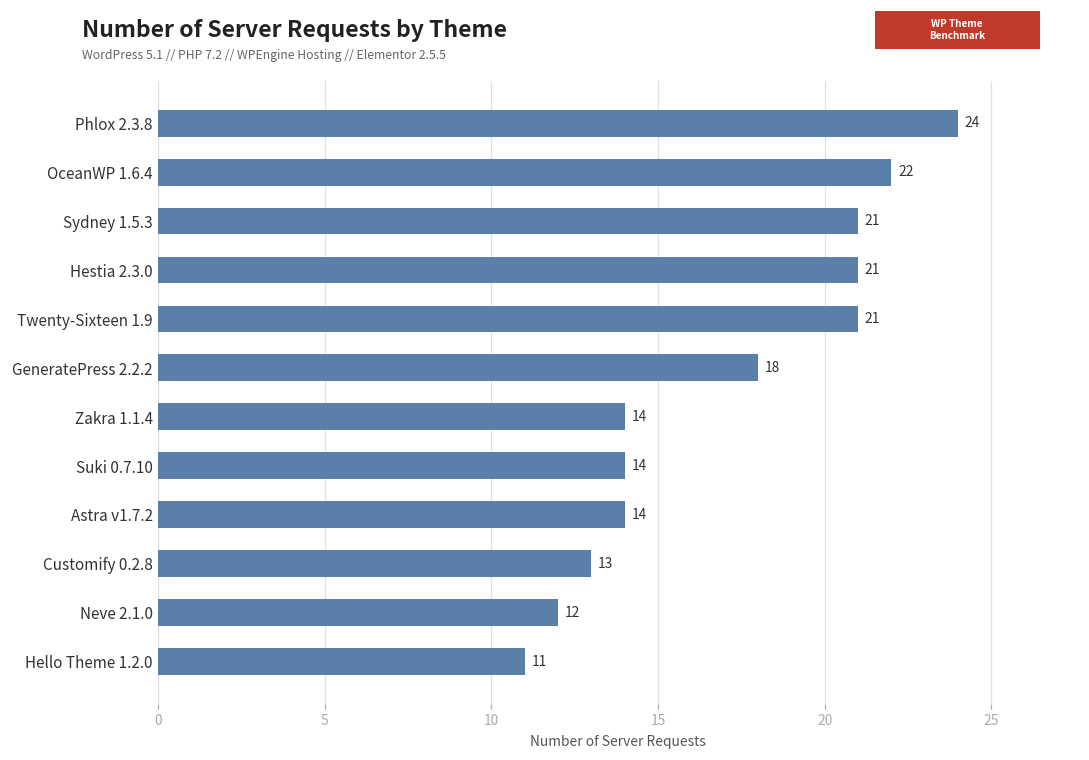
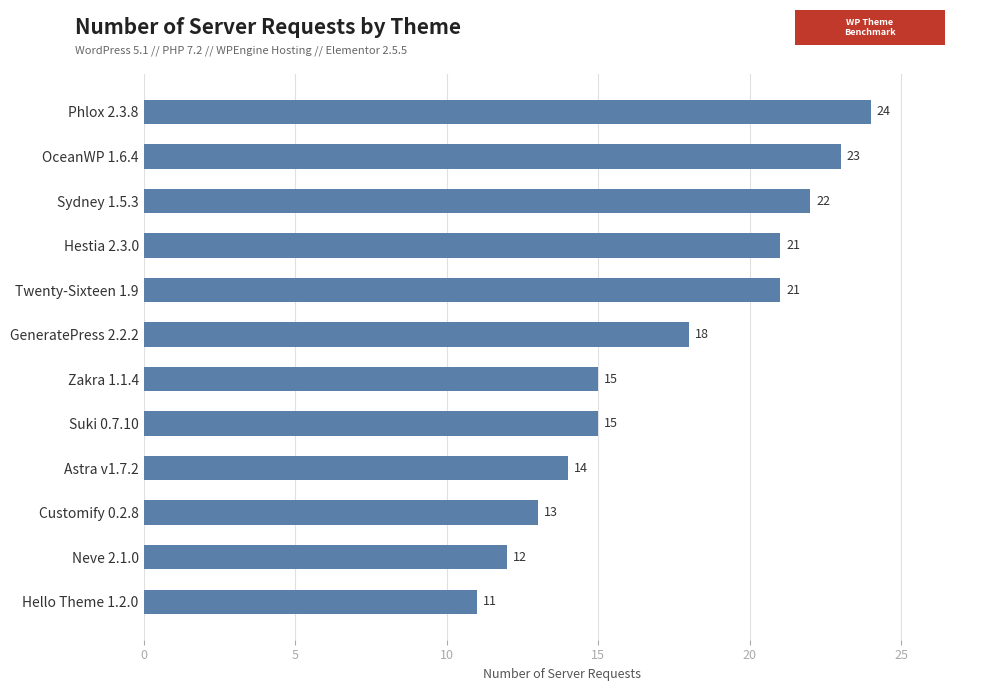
OceanWP 1.6.4: 22 -> 23
Sydney 1.5.3: 21 -> 22
Zakra 1.1.4: 14 -> 15
Suki 0.7.10: 14 -> 15
